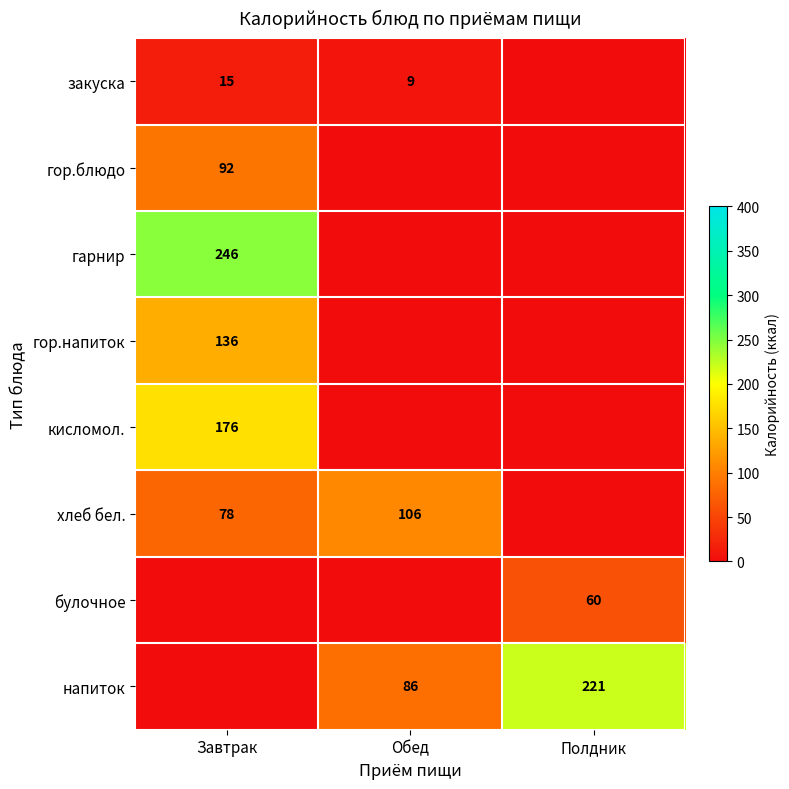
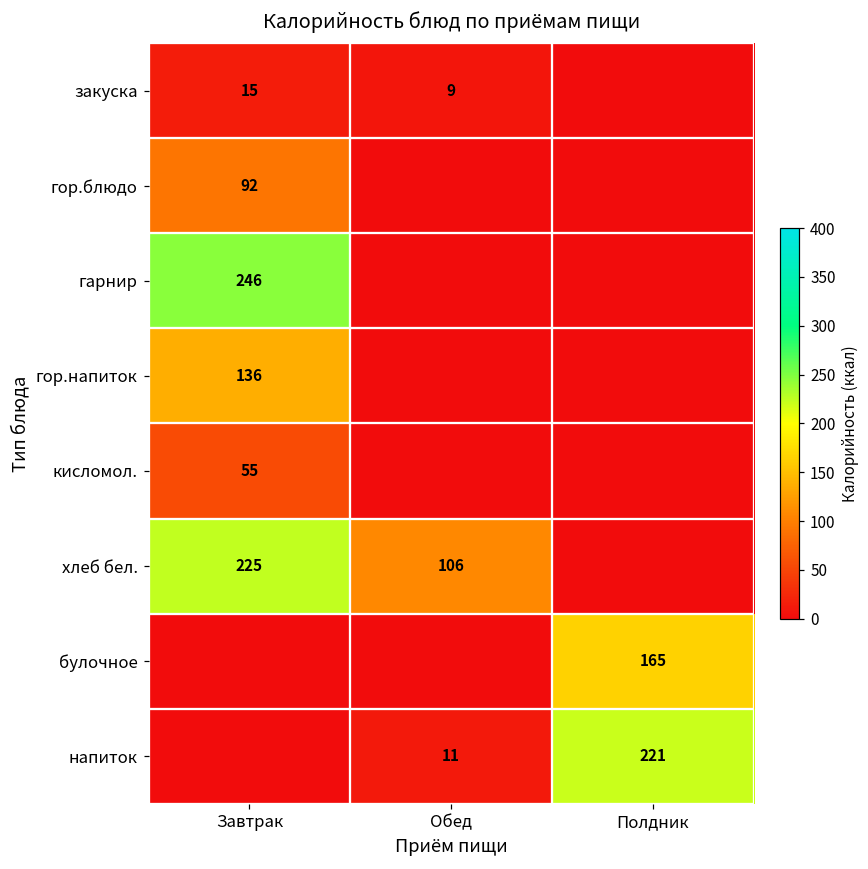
кисломол., Завтрак: 176 -> 55
хлеб бел., Завтрак: 78 -> 225
булочное, Полдник: 60 -> 165
напиток, Обед: 86 -> 11
